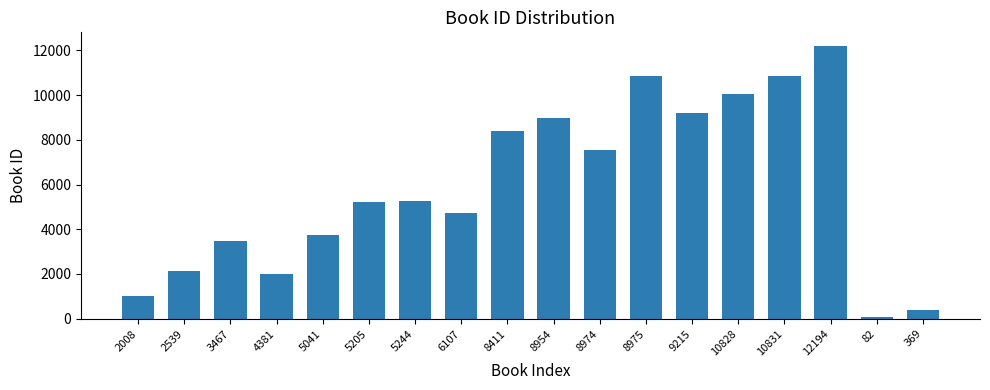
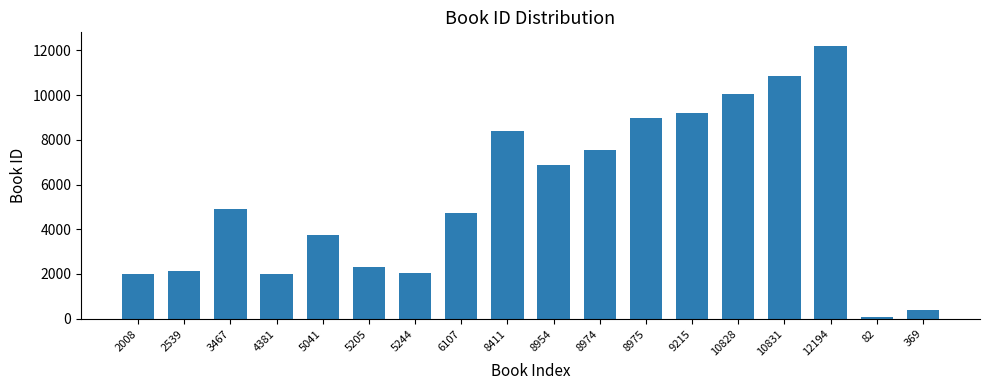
2008: 1000 -> 2000
3467: 3500 -> 4900
5205: 5200 -> 2300
5244: 5200 -> 2000
8954: 9000 -> 6900
8975: 10800 -> 9000
